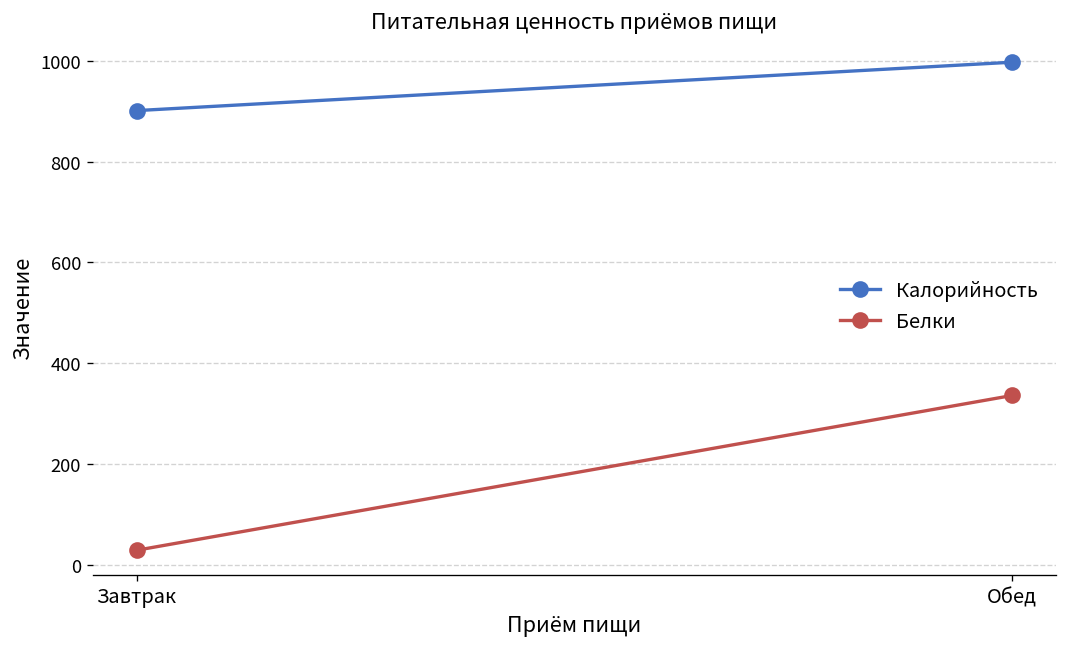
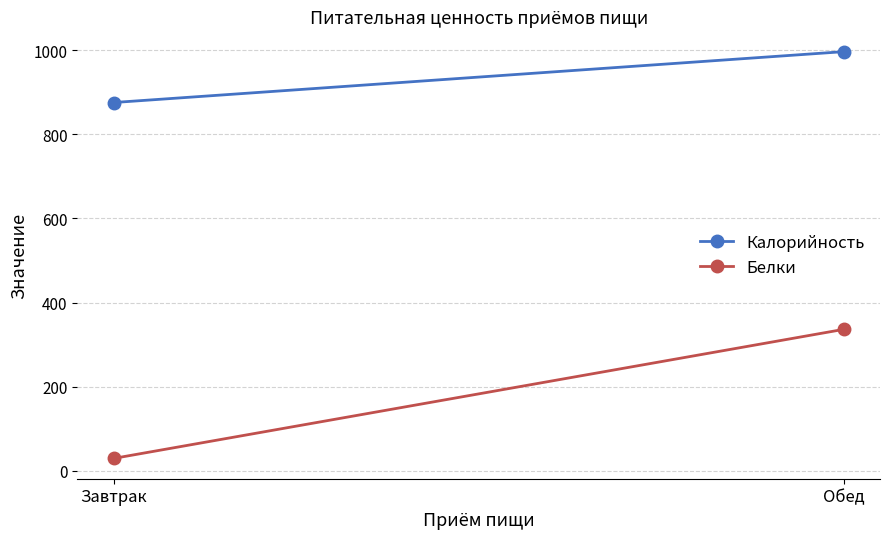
Калорийность, Завтрак: 900 -> 880
